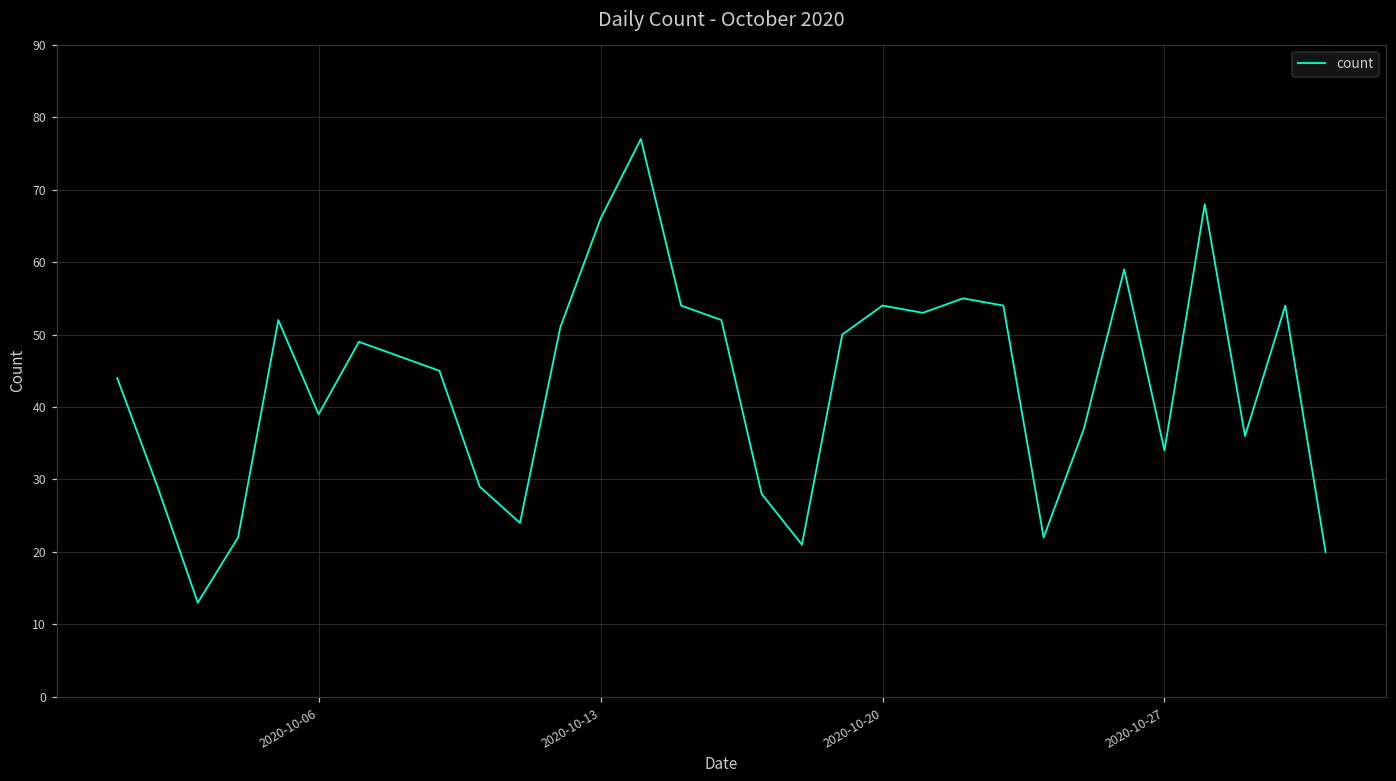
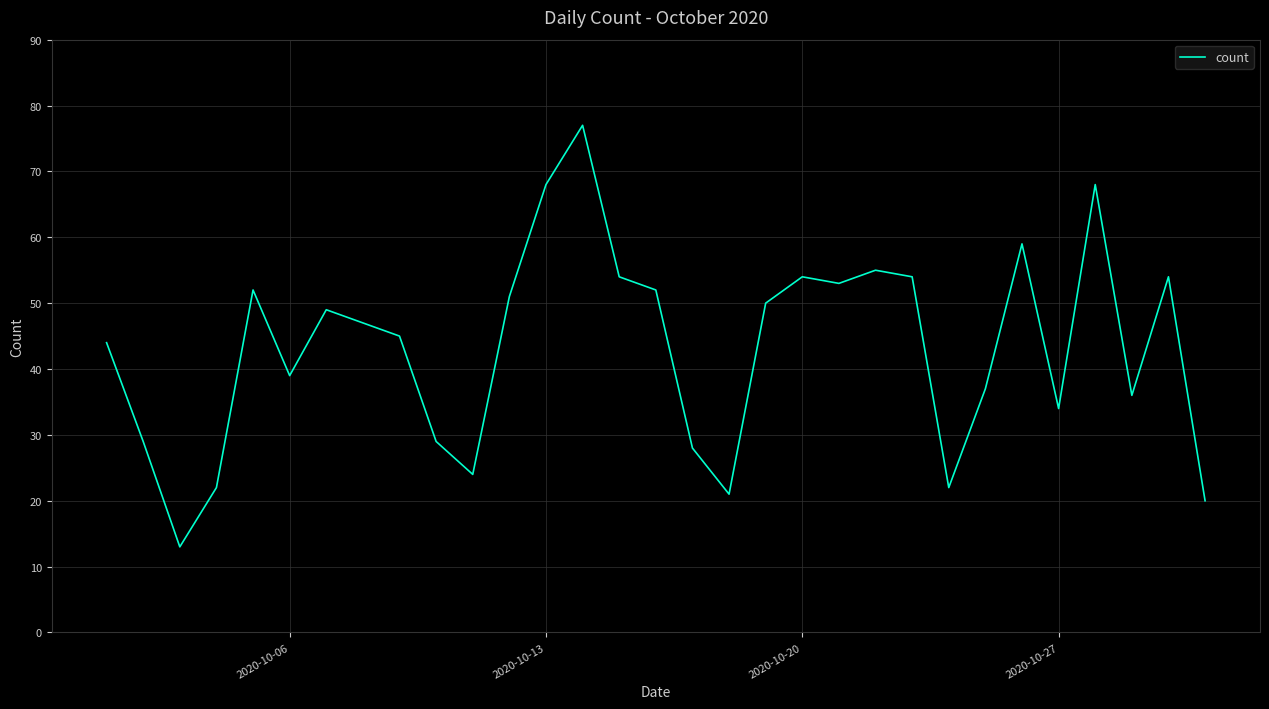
2020-10-13: 66 -> 68
